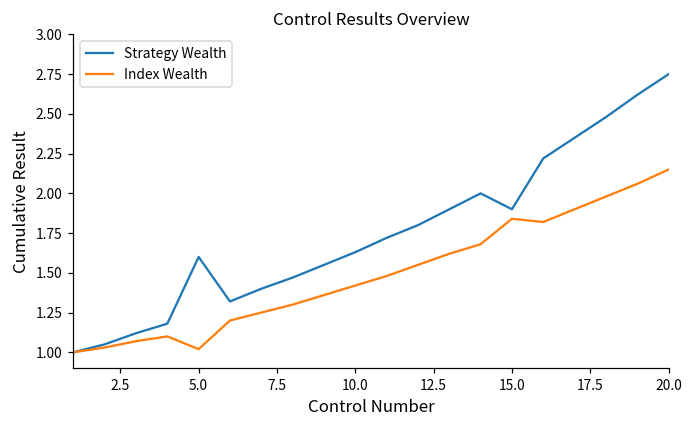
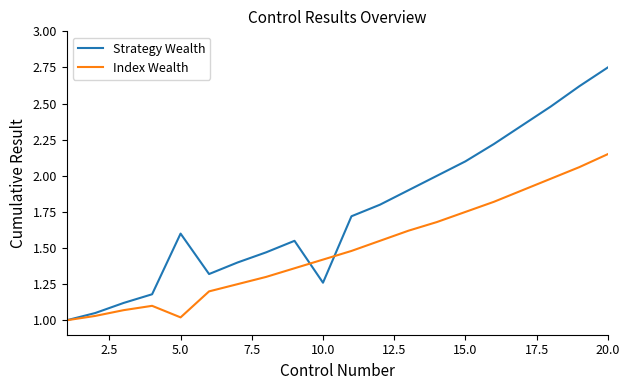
Strategy Wealth, 10.0: 1.63 -> 1.26
Strategy Wealth, 15.0: 1.9 -> 2.1
Index Wealth, 15.0: 1.84 -> 1.75
